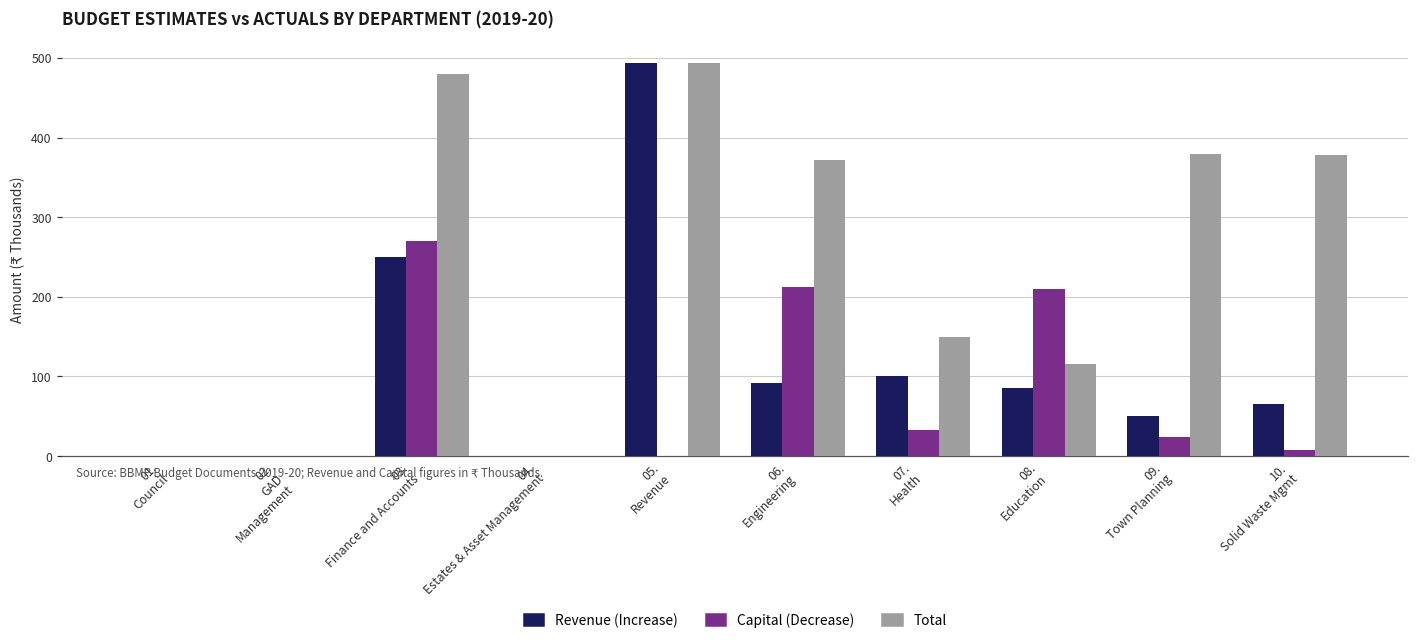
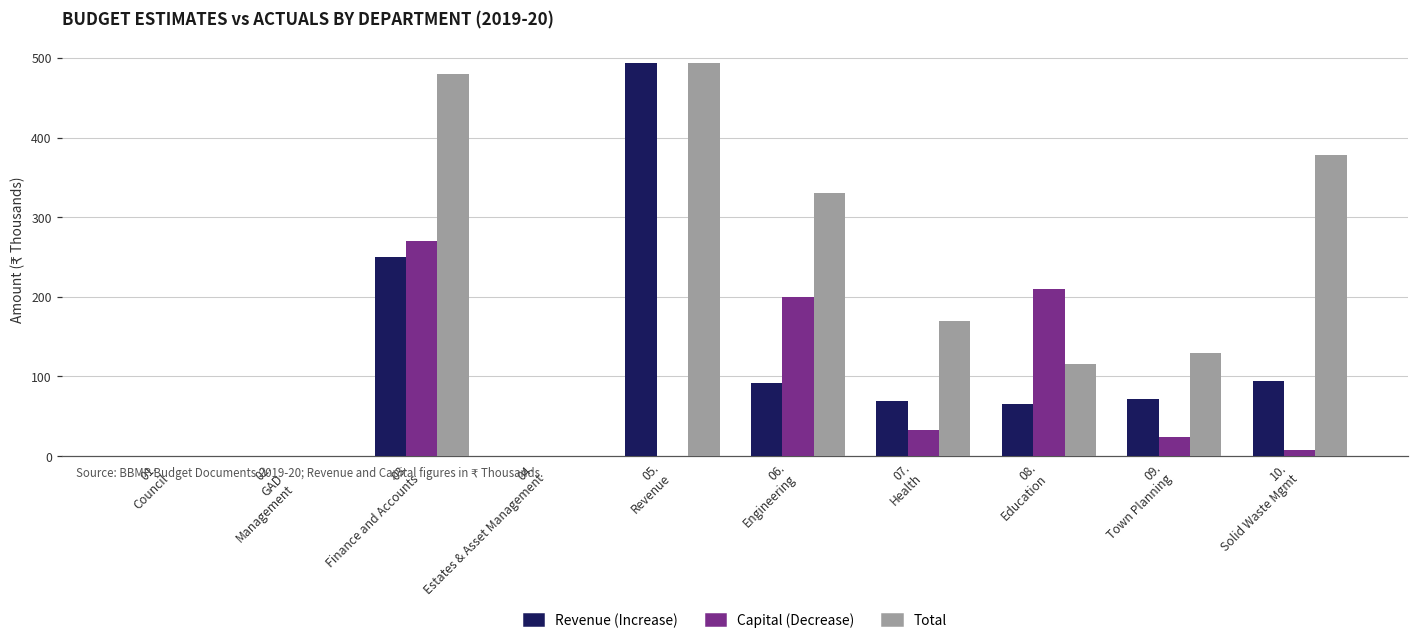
Capital (Decrease), 06. Engineering: 210 -> 200
Total, 06. Engineering: 370 -> 330
Revenue (Increase), 07. Health: 100 -> 70
Total, 07. Health: 150 -> 170
Revenue (Increase), 08. Education: 90 -> 70
Revenue (Increase), 09. Town Planning: 50 -> 70
Total, 09. Town Planning: 380 -> 130
Revenue (Increase), 10. Solid Waste Mgmt: 70 -> 90
